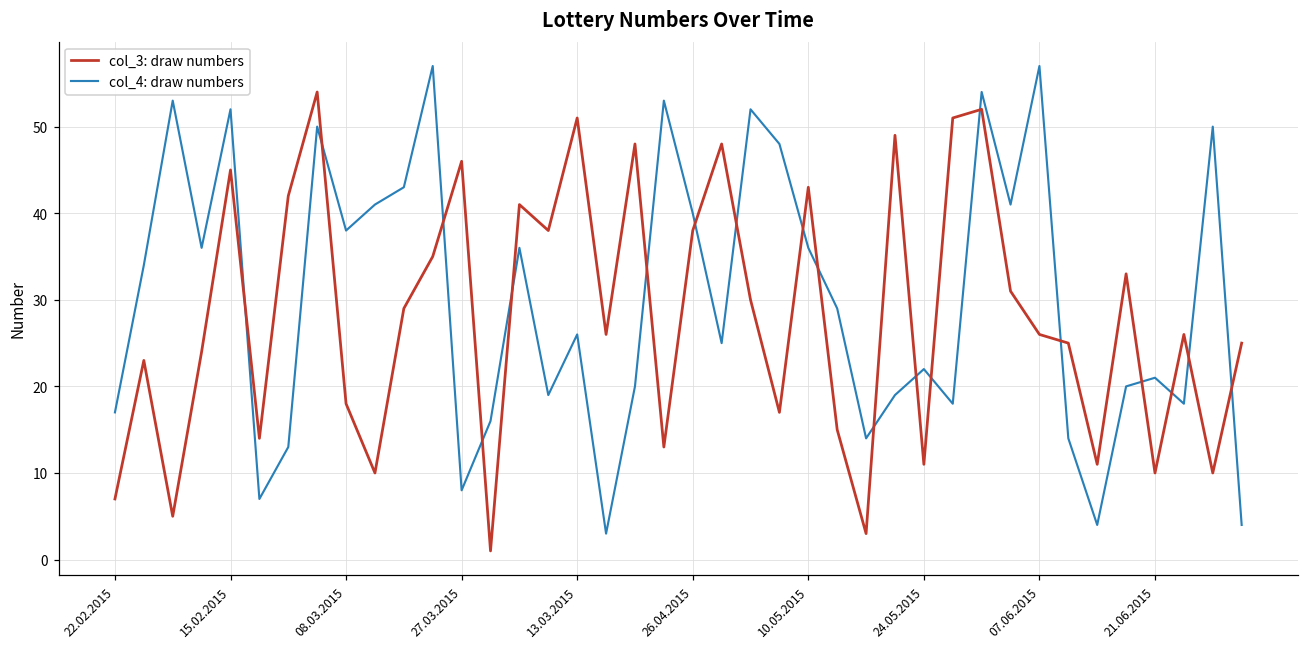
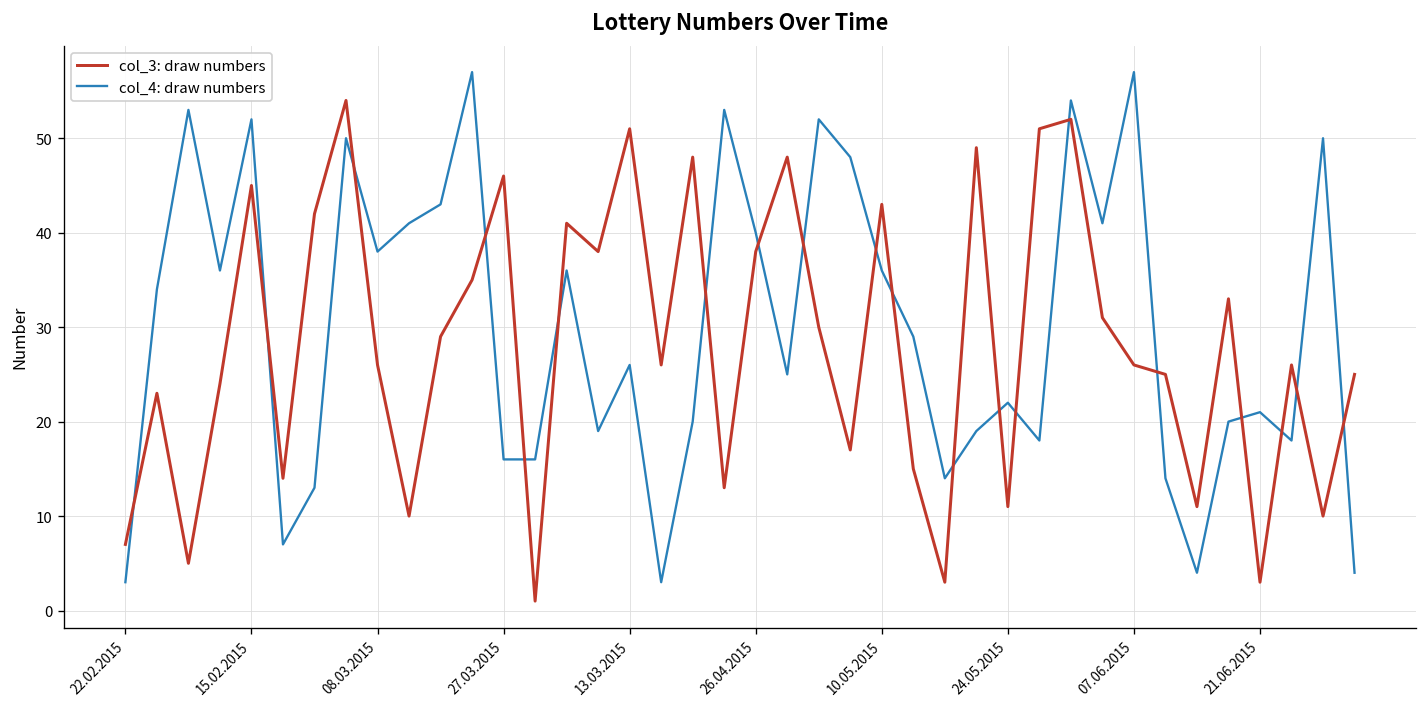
col_4: draw numbers, 22.02.2015: 17 -> 3
col_3: draw numbers, 08.03.2015: 18 -> 26
col_4: draw numbers, 27.03.2015: 8 -> 16
col_3: draw numbers, 21.06.2015: 10 -> 3
